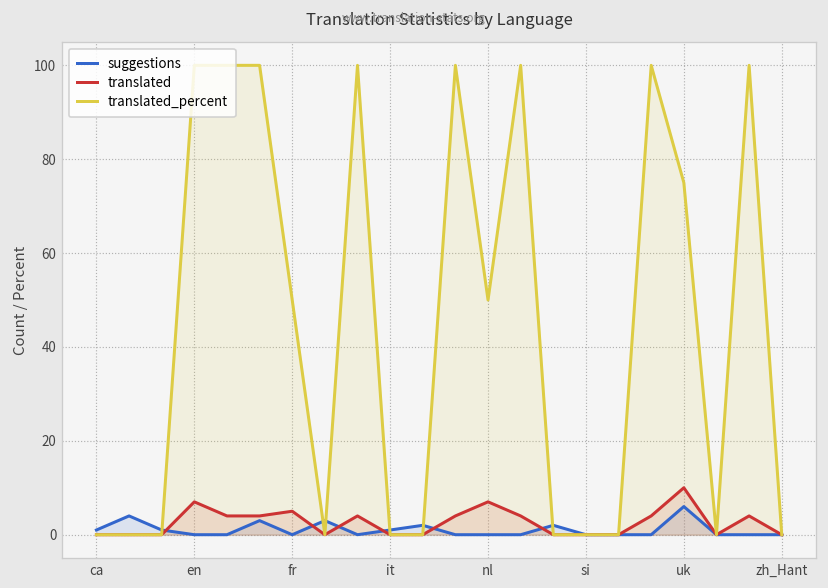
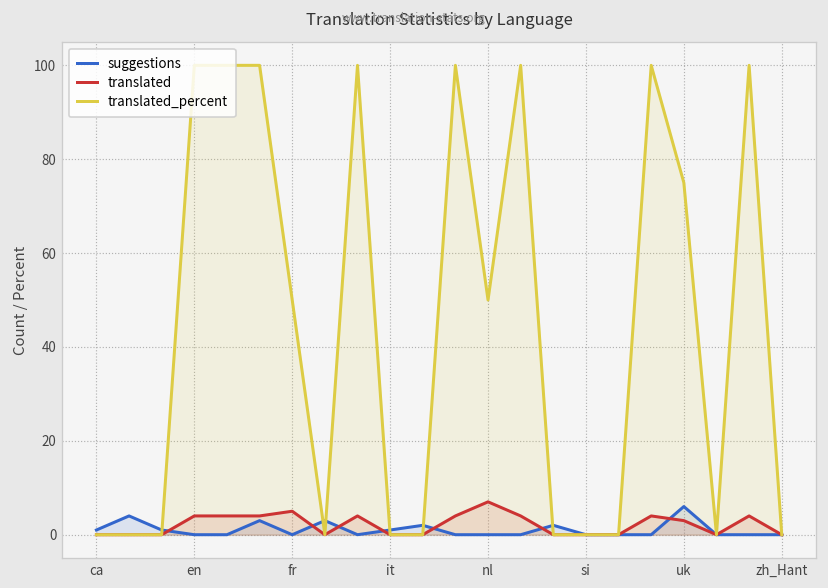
translated, en: 7 -> 4
translated, uk: 10 -> 3
